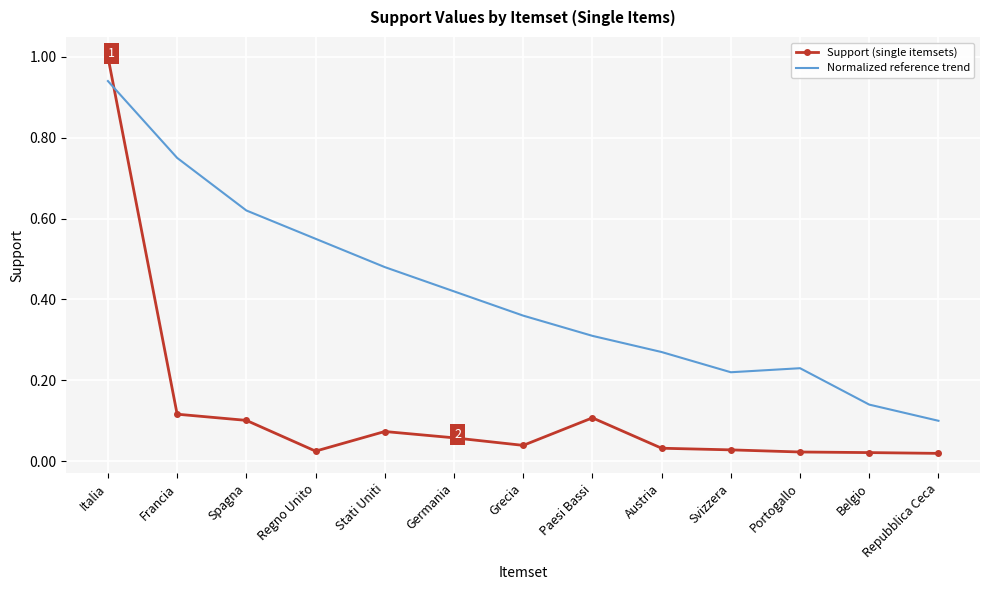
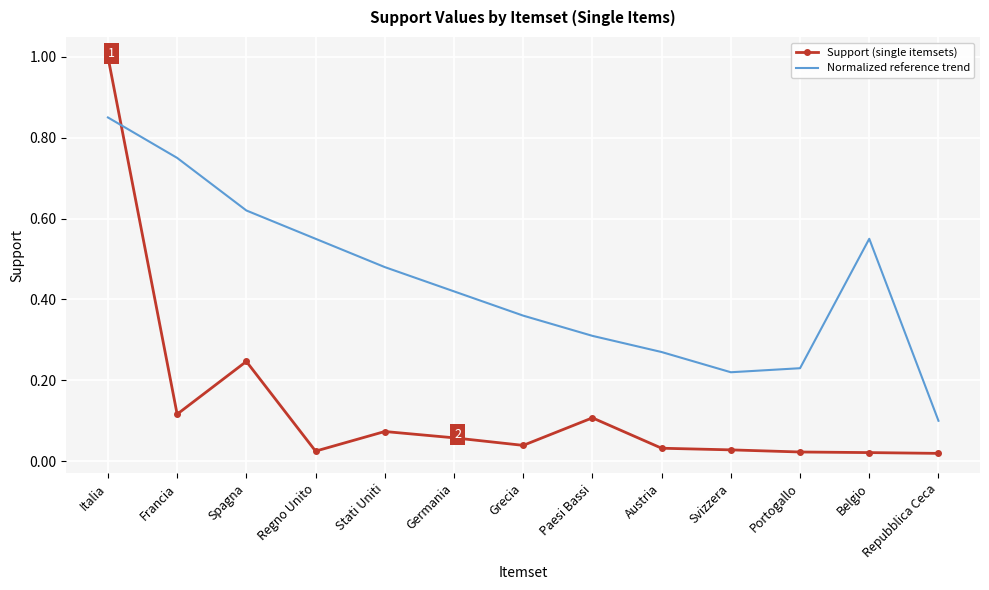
Normalized reference trend, Italia: 0.94 -> 0.85
Support (single itemsets), Spagna: 0.10 -> 0.25
Normalized reference trend, Belgio: 0.14 -> 0.55
